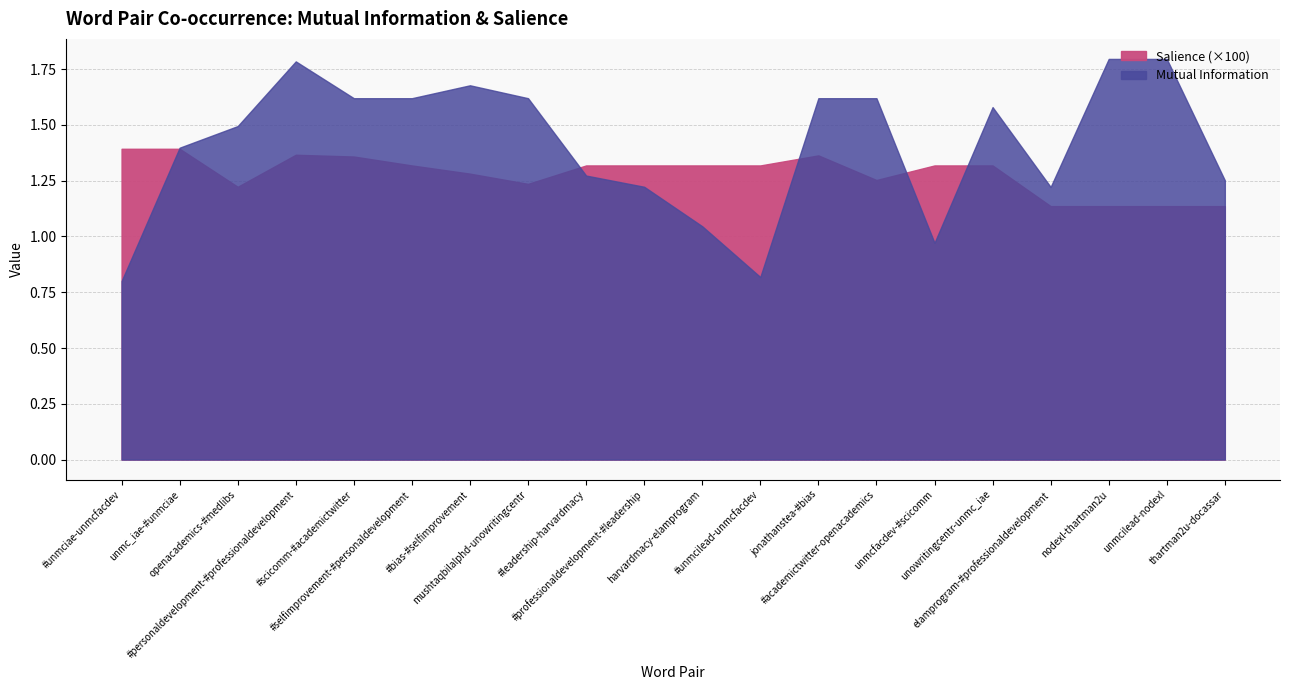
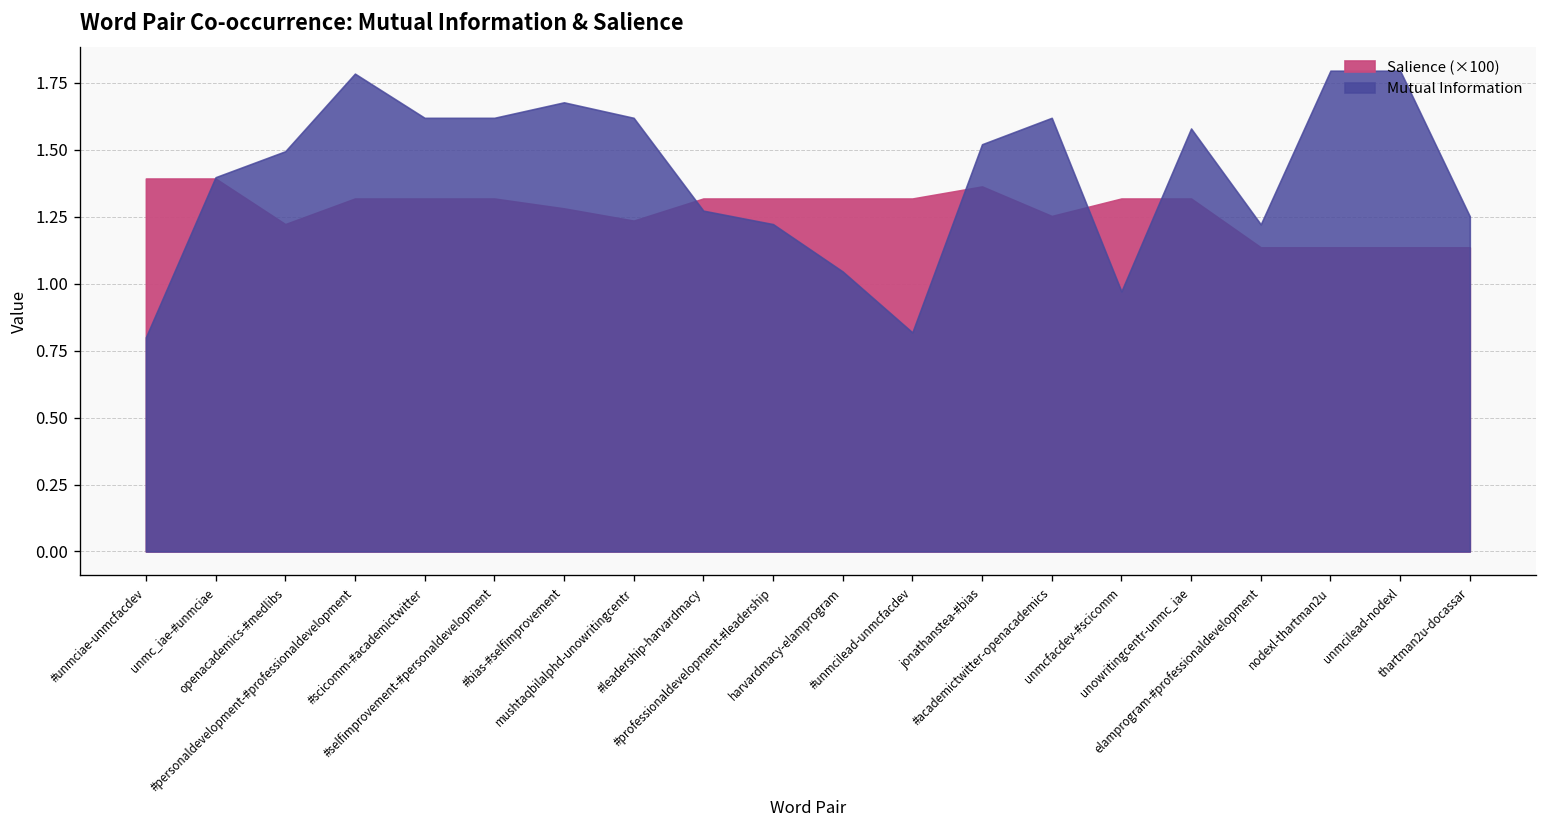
Salience (×100), #personaldevelopment-#professionaldevelopment: 1.37 -> 1.32
Salience (×100), #scicomm-#academictwitter: 1.36 -> 1.32
Mutual Information, jonathanstea-#bias: 1.62 -> 1.52
